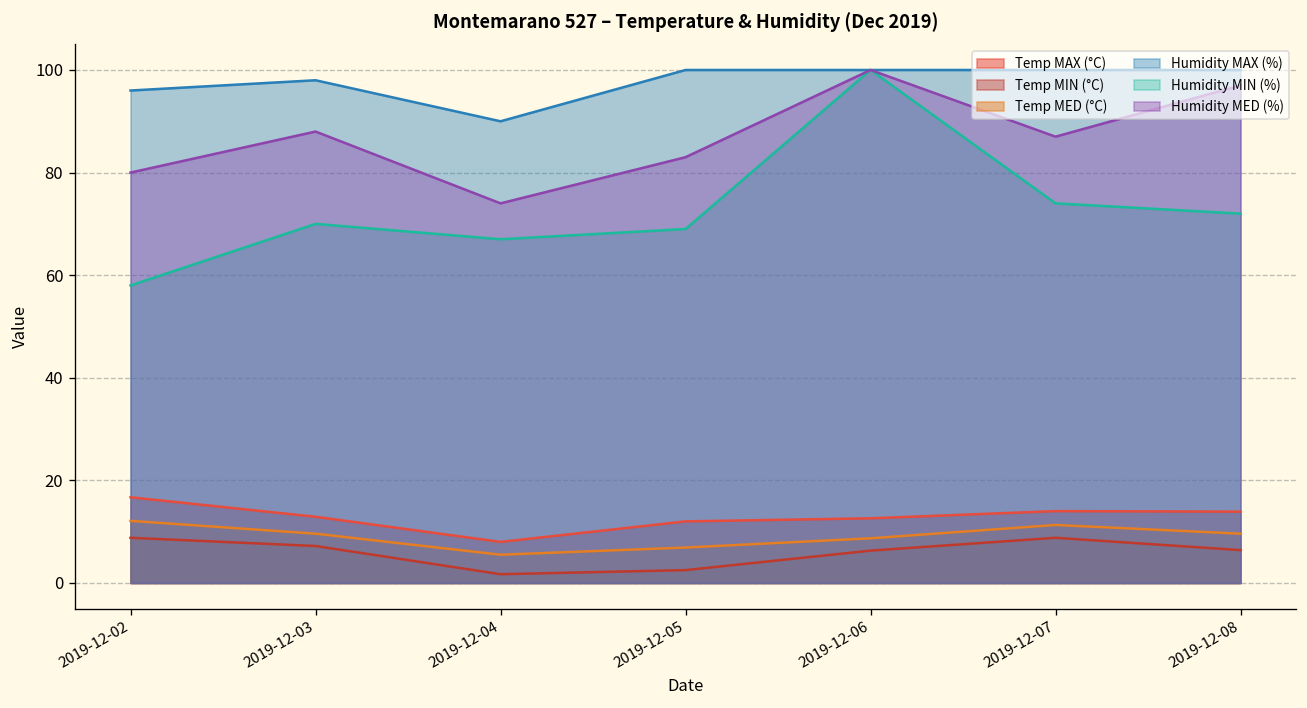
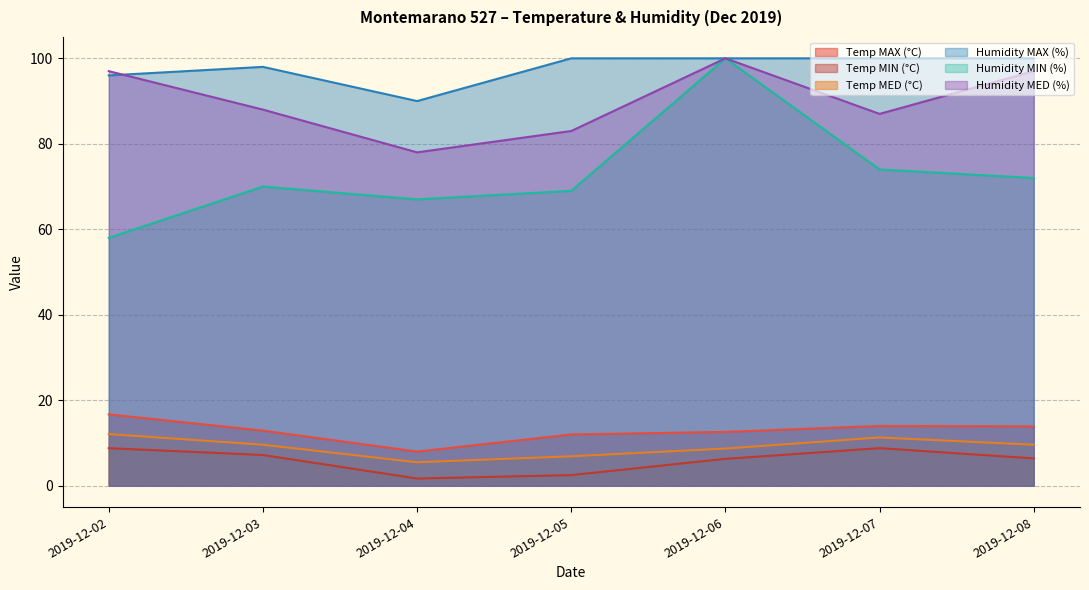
Humidity MED (%), 2019-12-02: 80 -> 97
Humidity MED (%), 2019-12-04: 74 -> 78
